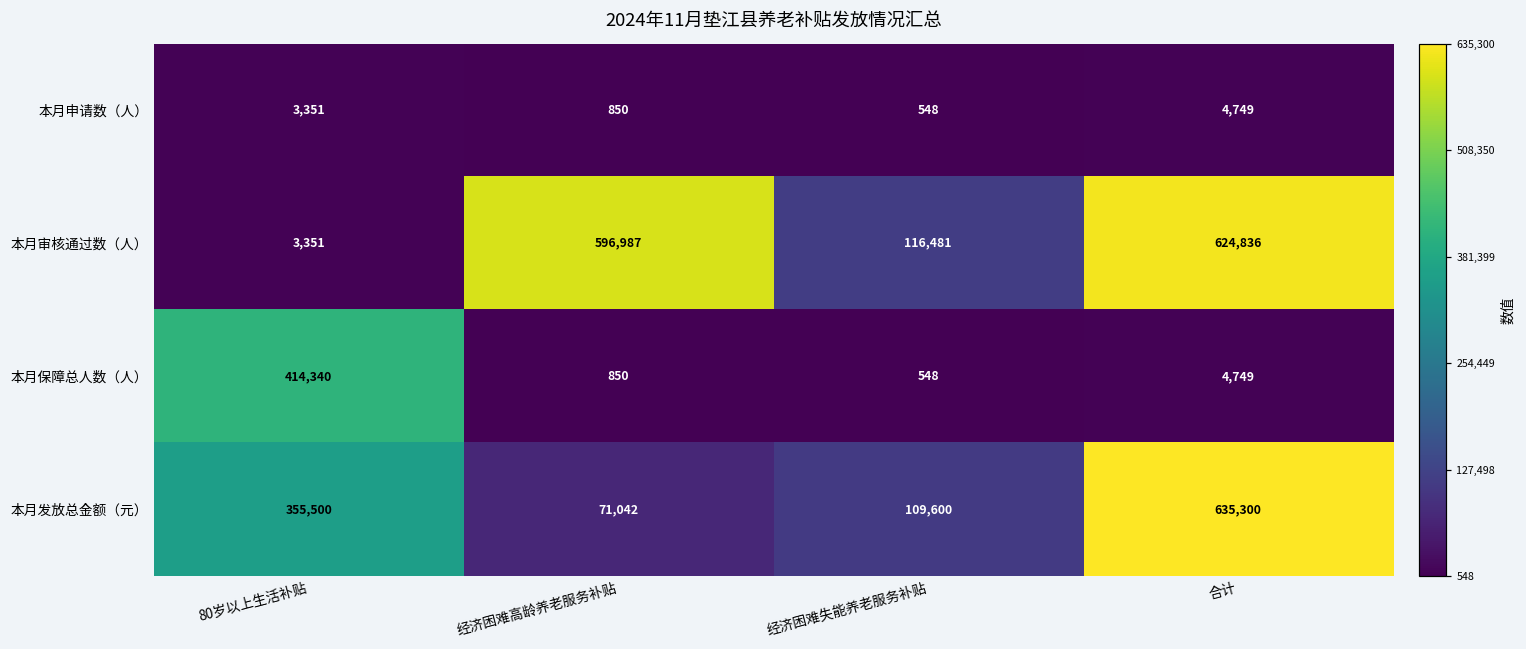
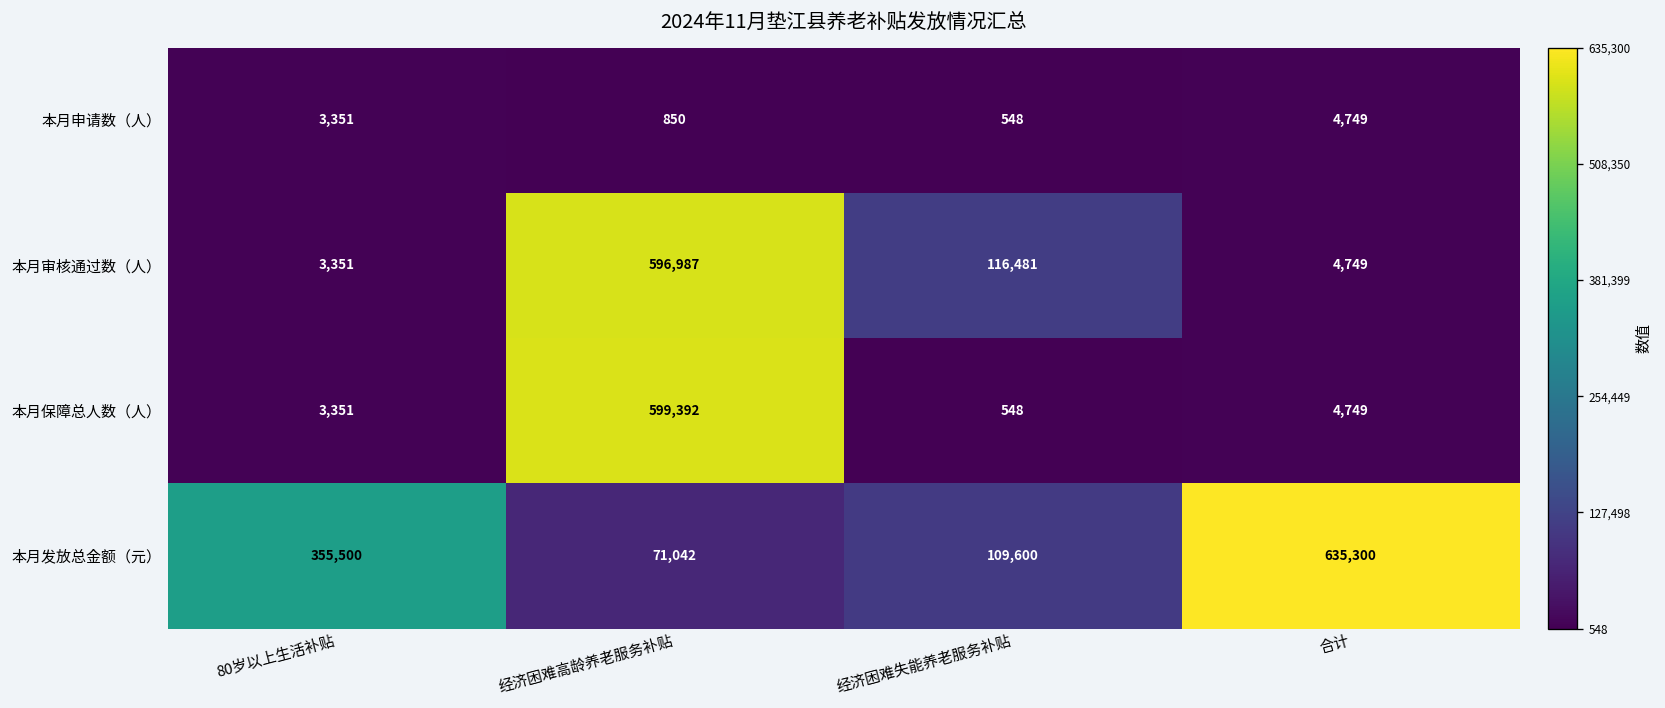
本月审核通过数（人）, 合计: 624,836 -> 4,749
本月保障总人数（人）, 80岁以上生活补贴: 414,340 -> 3,351
本月保障总人数（人）, 经济困难高龄养老服务补贴: 850 -> 599,392
